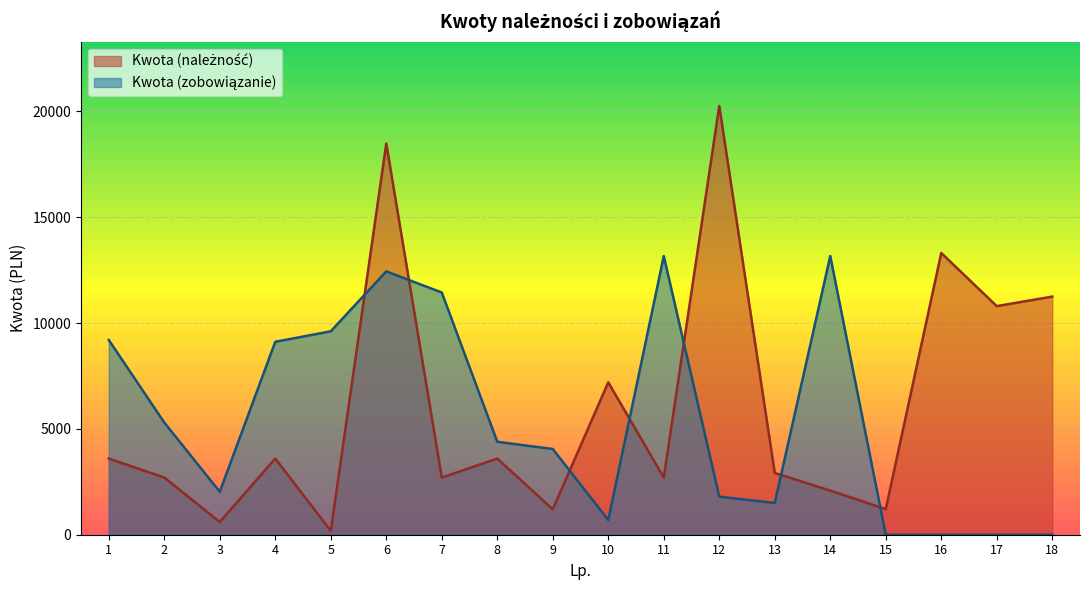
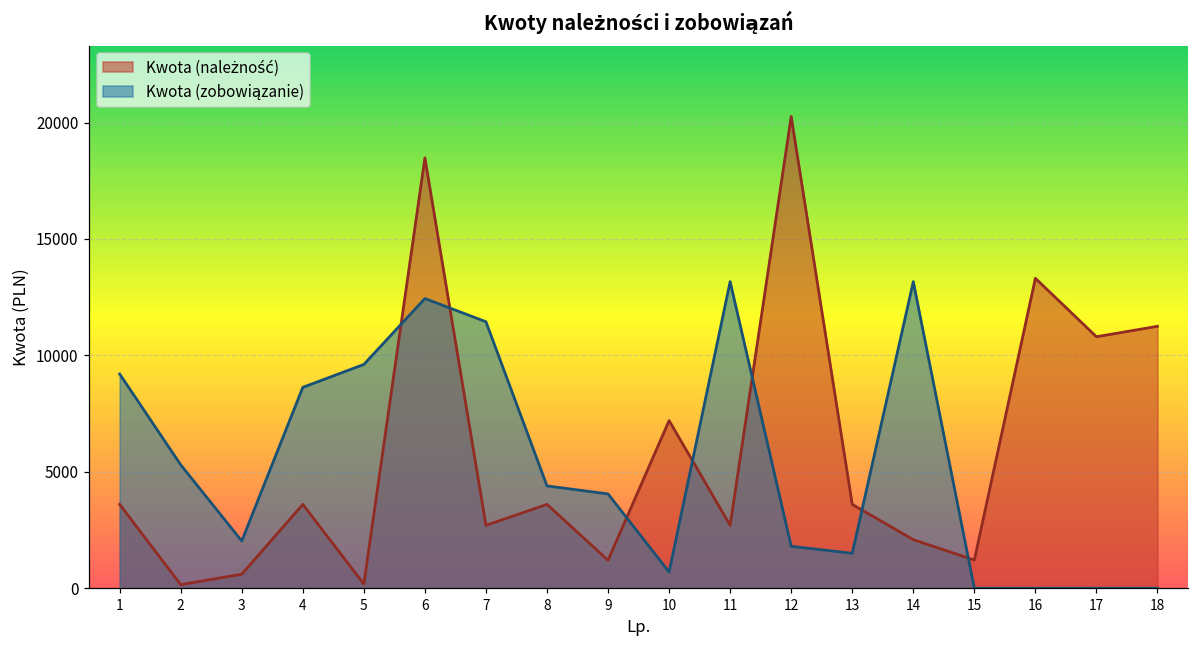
Kwota (należność), 2: 2700 -> 200
Kwota (zobowiązanie), 4: 9100 -> 8600
Kwota (należność), 13: 2900 -> 3600
